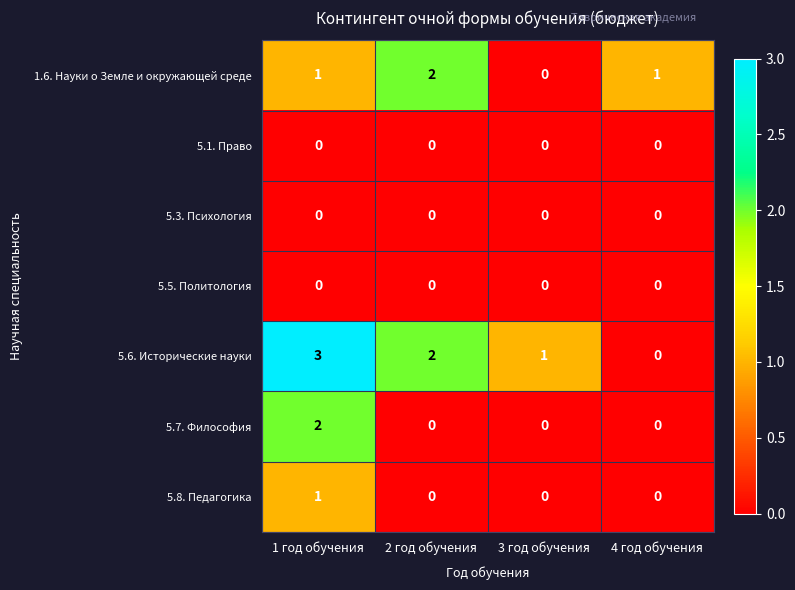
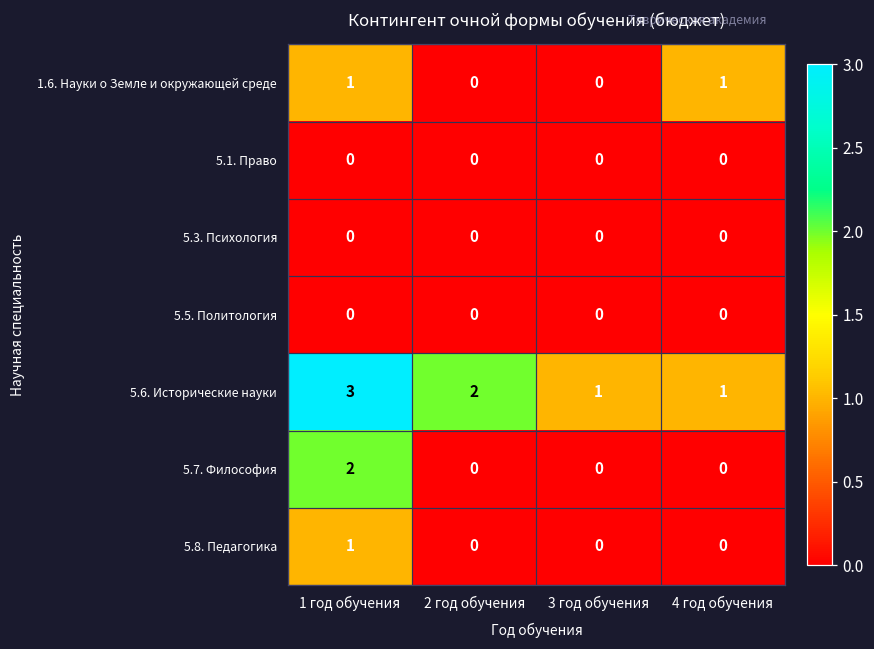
1.6. Науки о Земле и окружающей среде, 2 год обучения: 2 -> 0
5.6. Исторические науки, 4 год обучения: 0 -> 1
